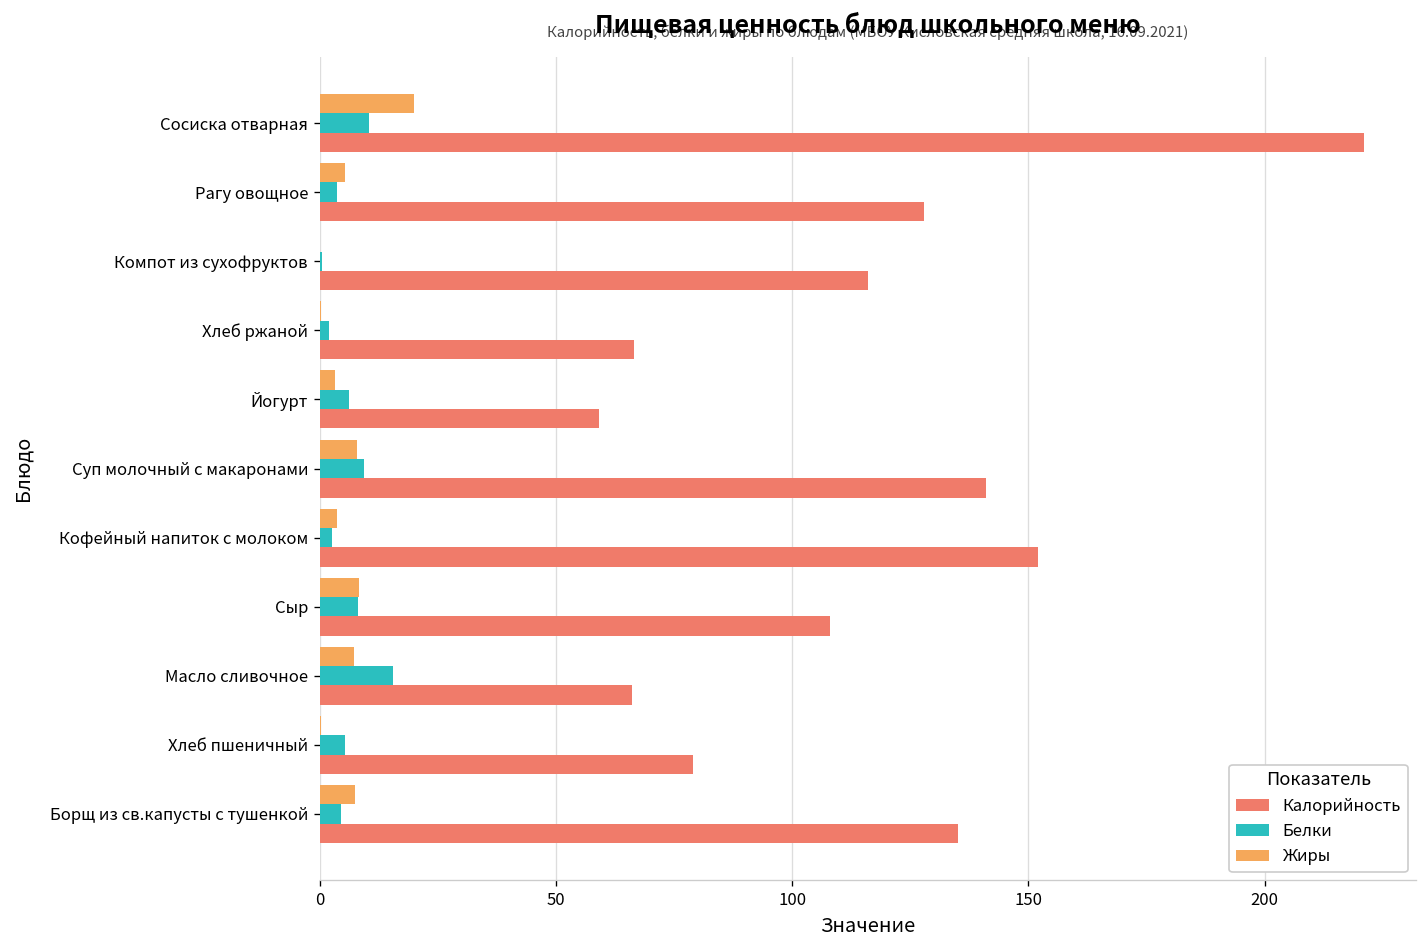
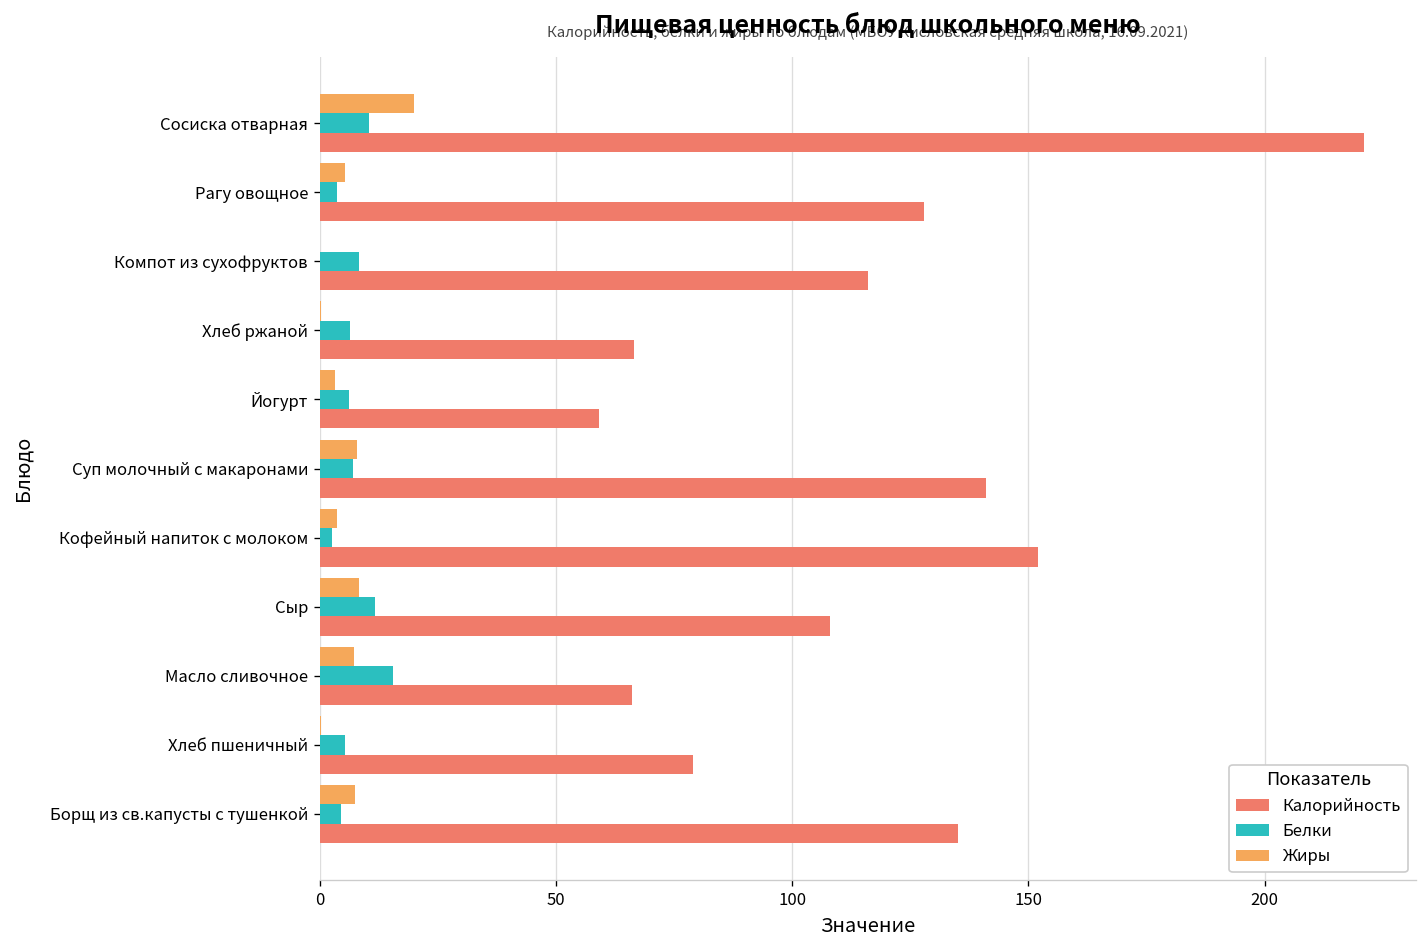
Белки, Компот из сухофруктов: 0 -> 8
Белки, Хлеб ржаной: 2 -> 6
Белки, Суп молочный с макаронами: 9 -> 7
Белки, Сыр: 8 -> 12
